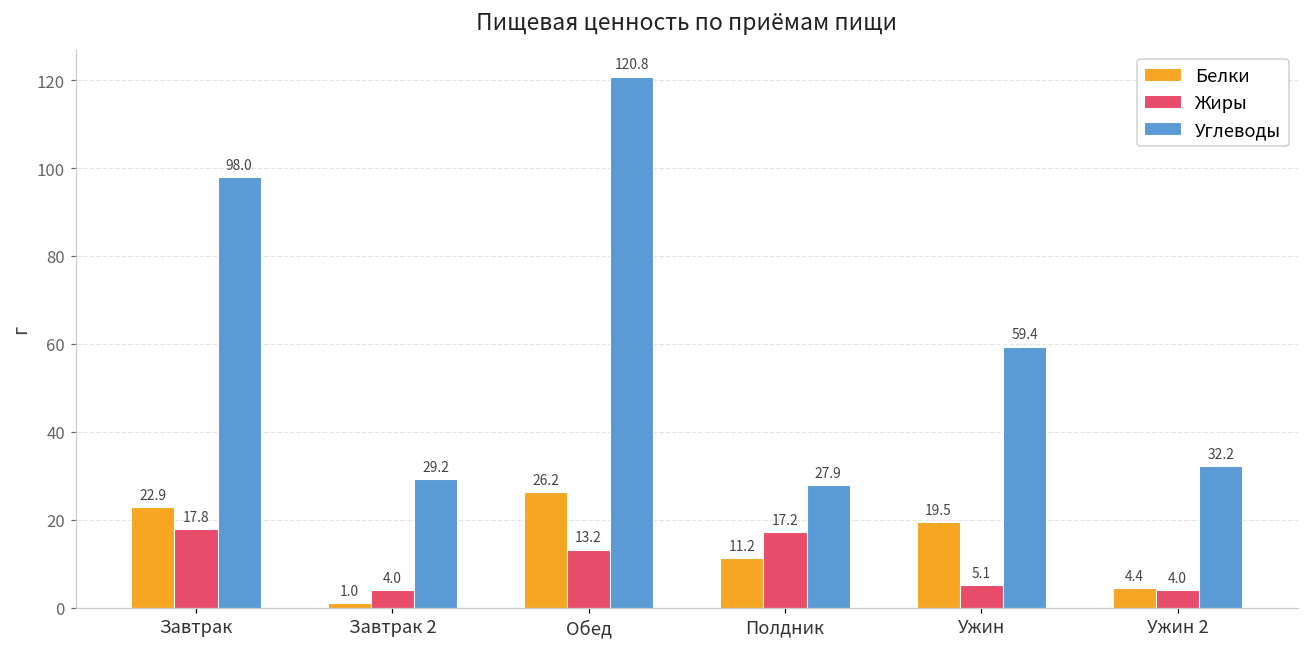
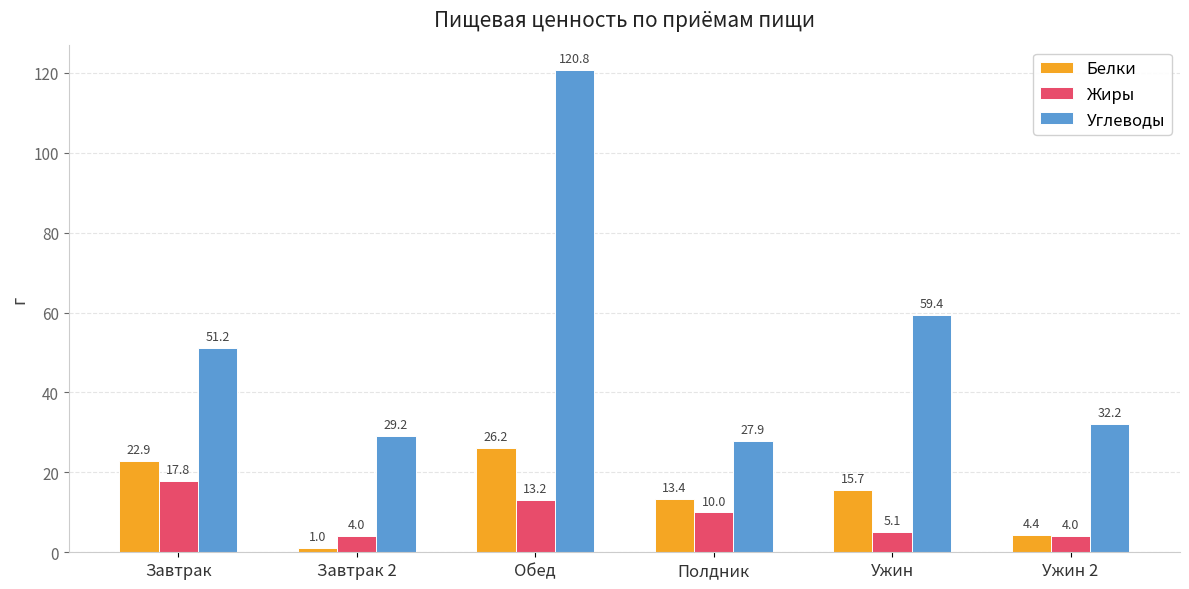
Углеводы, Завтрак: 98.0 -> 51.2
Белки, Полдник: 11.2 -> 13.4
Жиры, Полдник: 17.2 -> 10.0
Белки, Ужин: 19.5 -> 15.7
